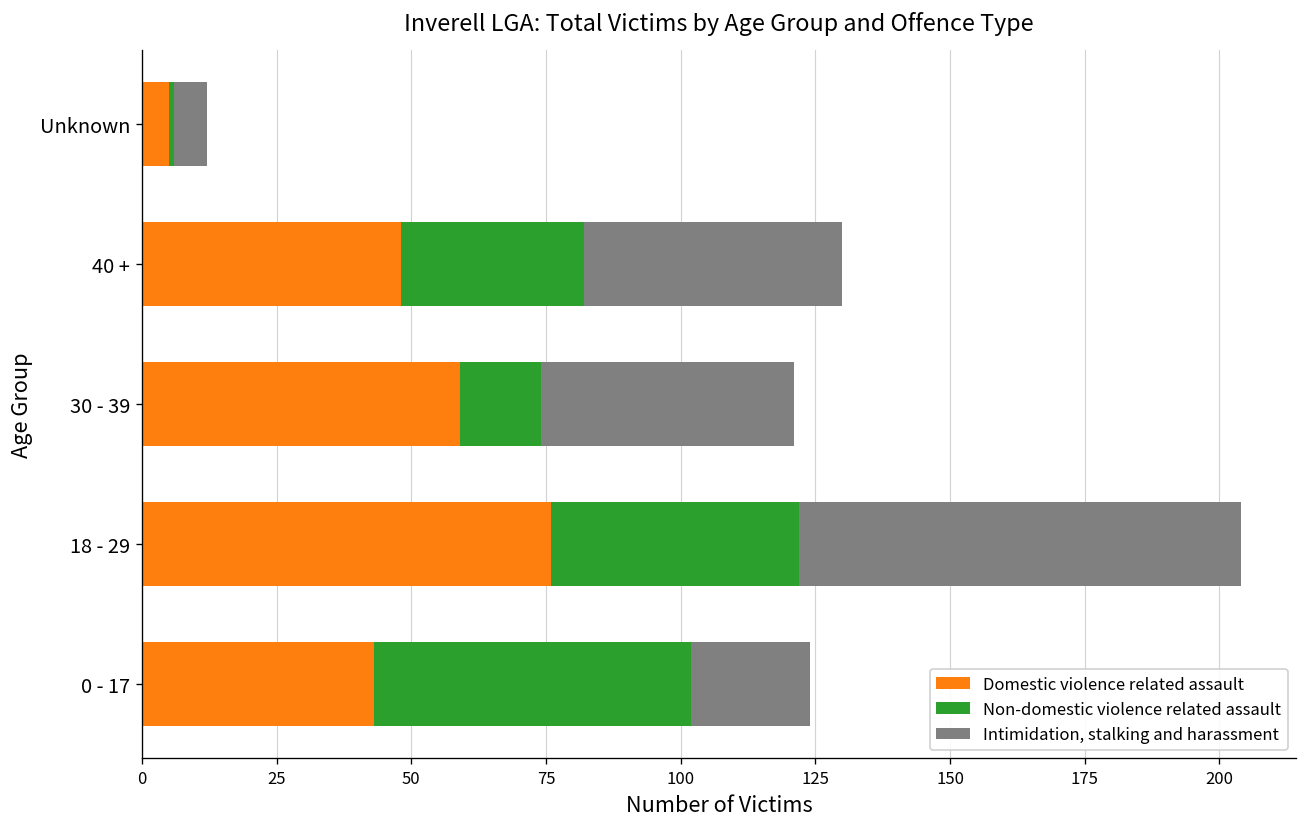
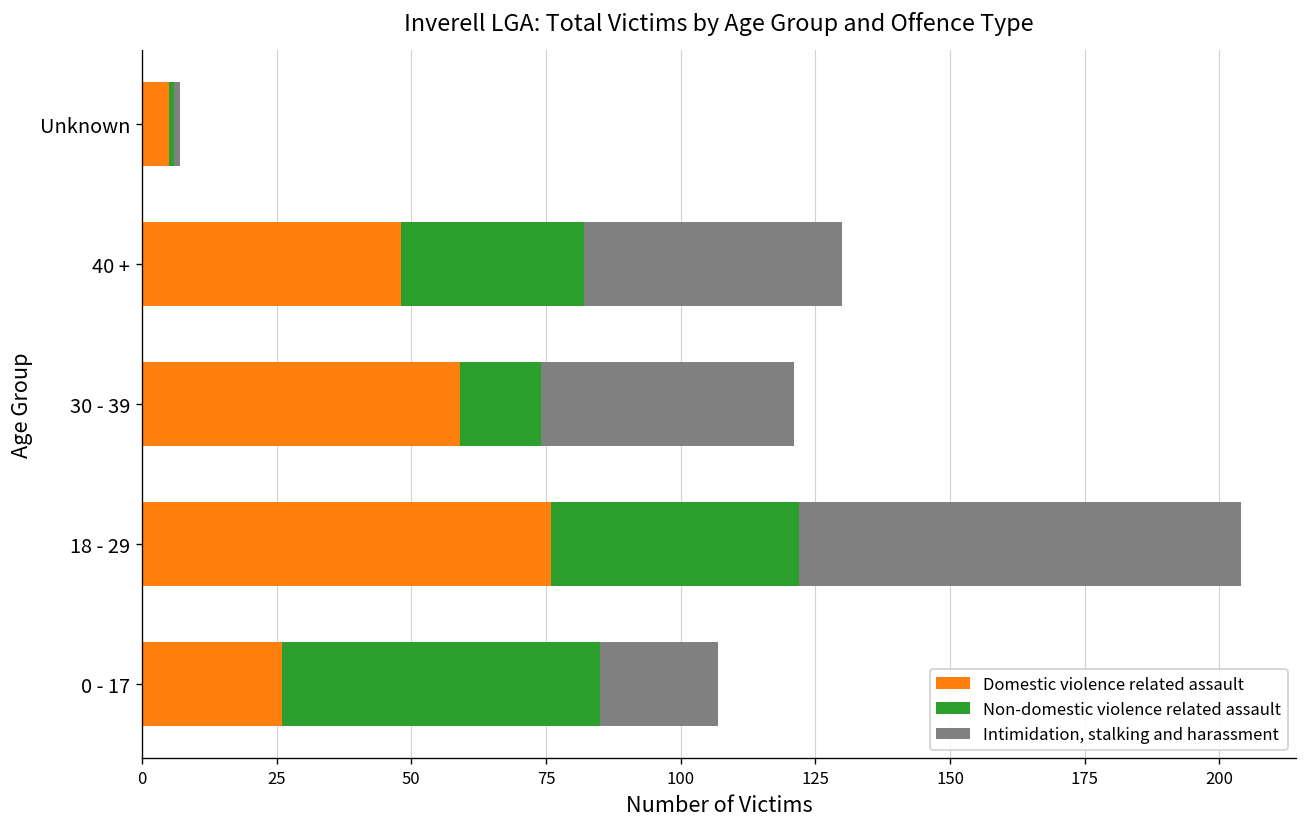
Intimidation, stalking and harassment, Unknown: 6 -> 1
Domestic violence related assault, 0 - 17: 43 -> 26
